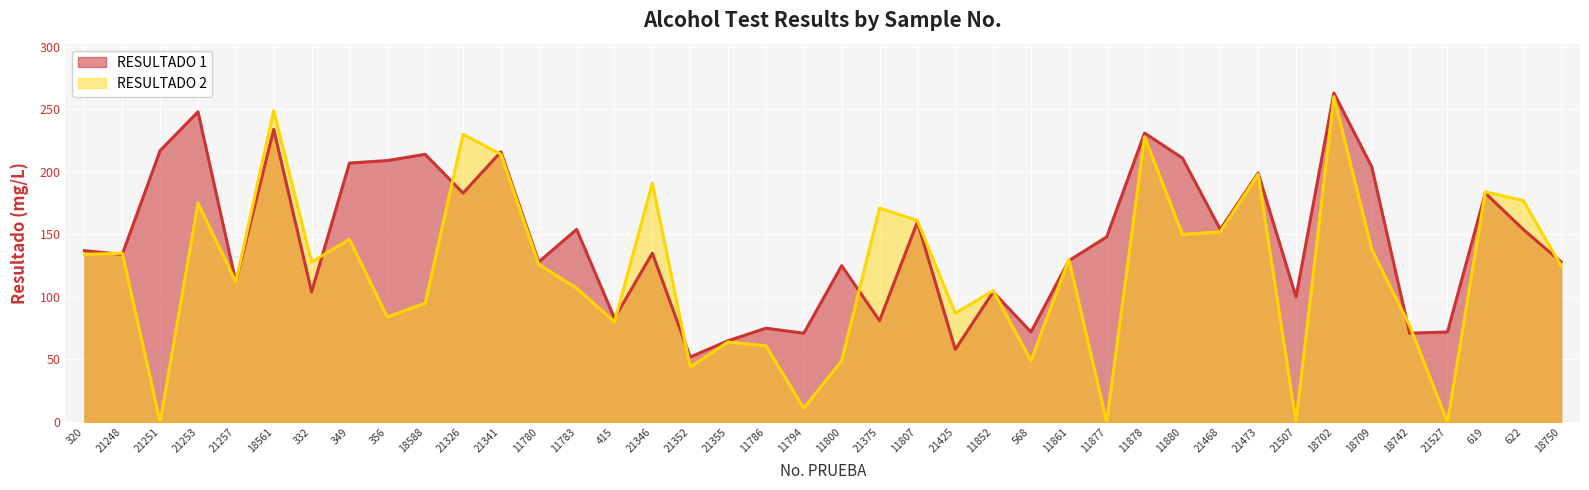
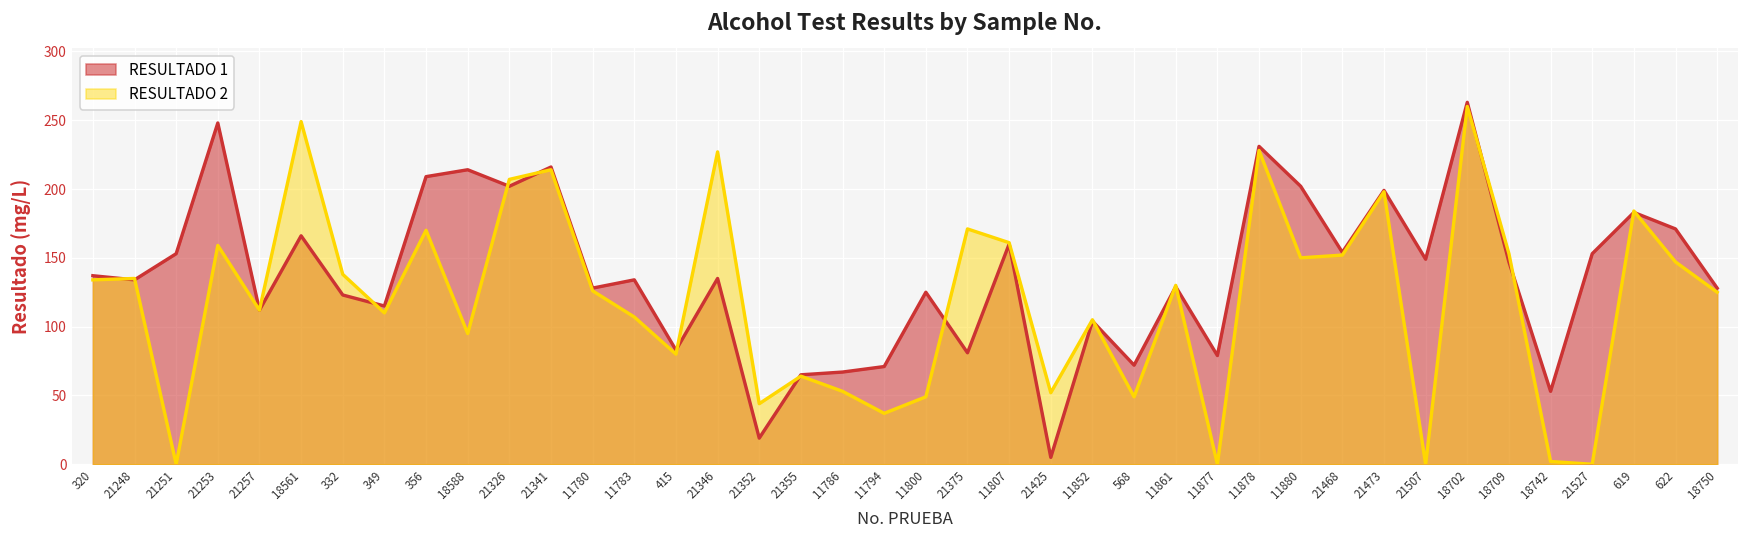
RESULTADO 1, 21251: 217 -> 153
RESULTADO 2, 21253: 175 -> 159
RESULTADO 1, 18561: 234 -> 166
RESULTADO 1, 332: 104 -> 123
RESULTADO 2, 332: 128 -> 138
RESULTADO 1, 349: 207 -> 115
RESULTADO 2, 349: 146 -> 110
RESULTADO 2, 356: 84 -> 170
RESULTADO 1, 21326: 183 -> 202
RESULTADO 2, 21326: 230 -> 207
RESULTADO 1, 11783: 154 -> 134
RESULTADO 2, 21346: 191 -> 227
RESULTADO 1, 21352: 52 -> 19
RESULTADO 1, 11786: 75 -> 67
RESULTADO 2, 11786: 61 -> 53
RESULTADO 2, 11794: 11 -> 37
RESULTADO 1, 21425: 58 -> 5
RESULTADO 2, 21425: 87 -> 52
RESULTADO 1, 11877: 148 -> 79
RESULTADO 1, 11880: 211 -> 202
RESULTADO 1, 21507: 100 -> 149
RESULTADO 1, 18709: 204 -> 147
RESULTADO 2, 18709: 138 -> 153
RESULTADO 1, 18742: 71 -> 53
RESULTADO 2, 18742: 77 -> 2
RESULTADO 1, 21527: 72 -> 153
RESULTADO 1, 622: 154 -> 171
RESULTADO 2, 622: 177 -> 147
